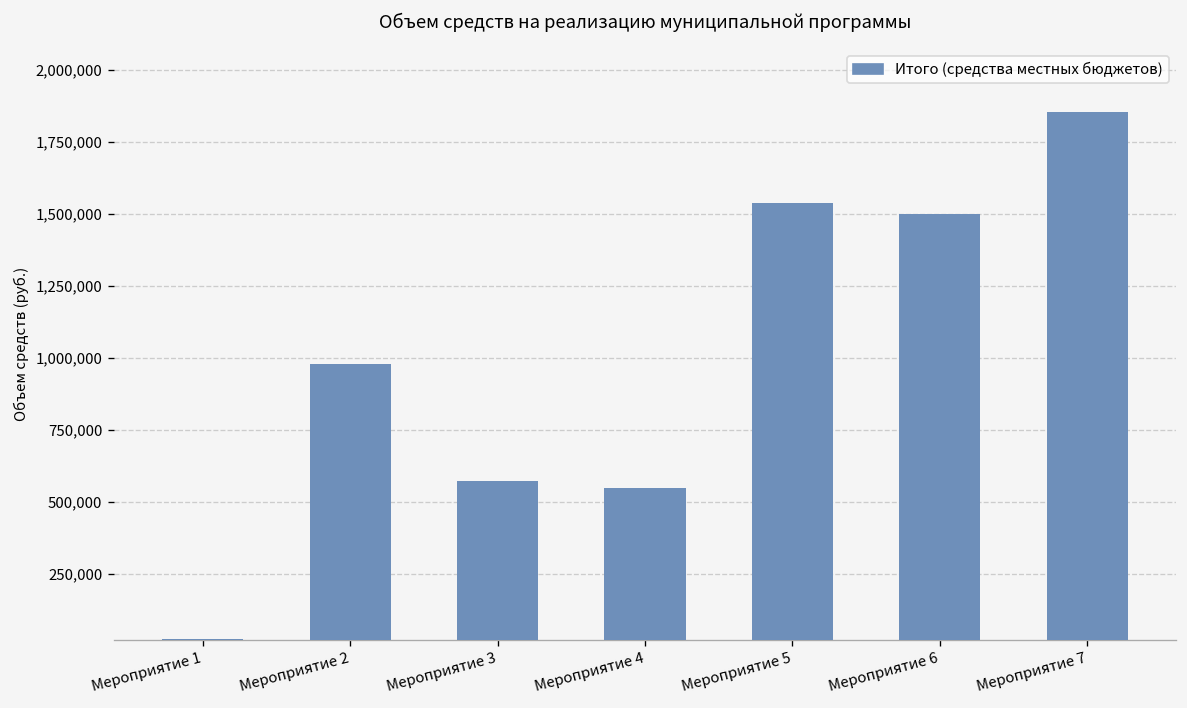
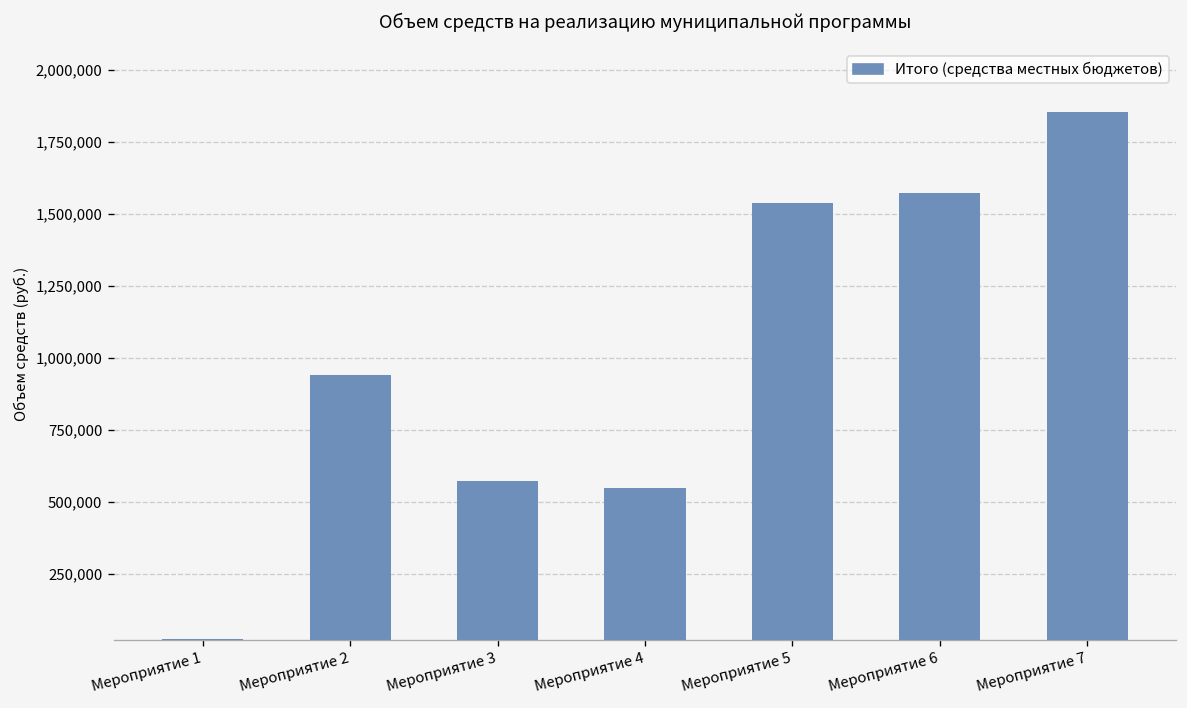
Мероприятие 2: 980,000 -> 940,000
Мероприятие 6: 1,500,000 -> 1,570,000
